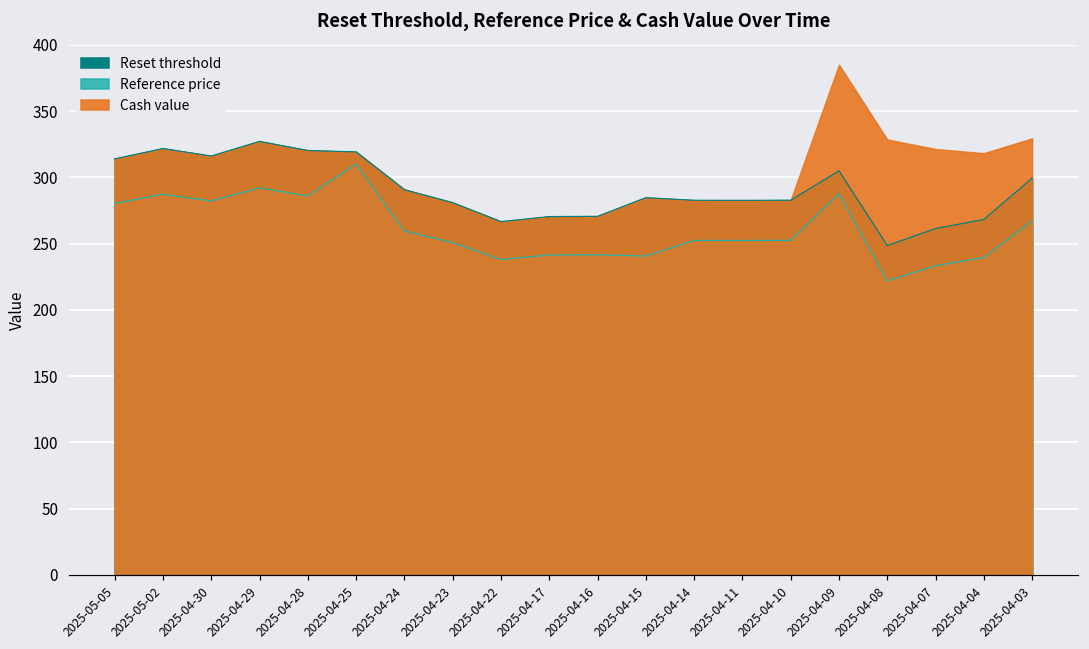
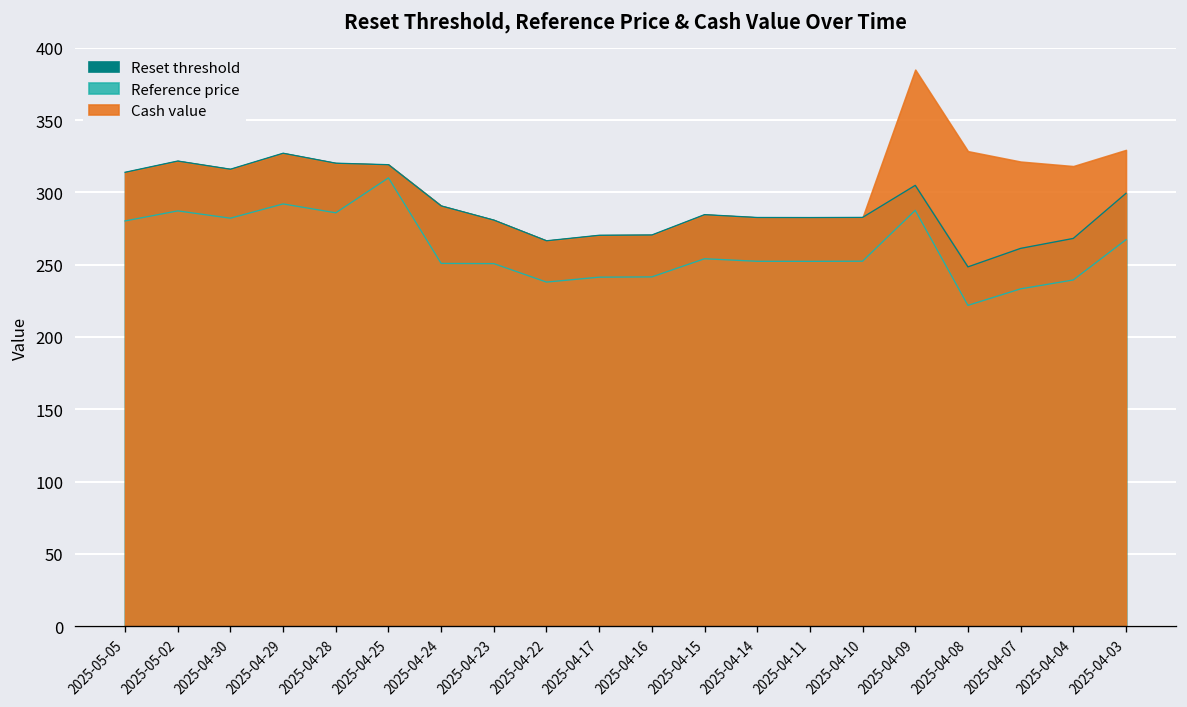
Reference price, 2025-04-24: 260 -> 251
Reference price, 2025-04-15: 241 -> 254
